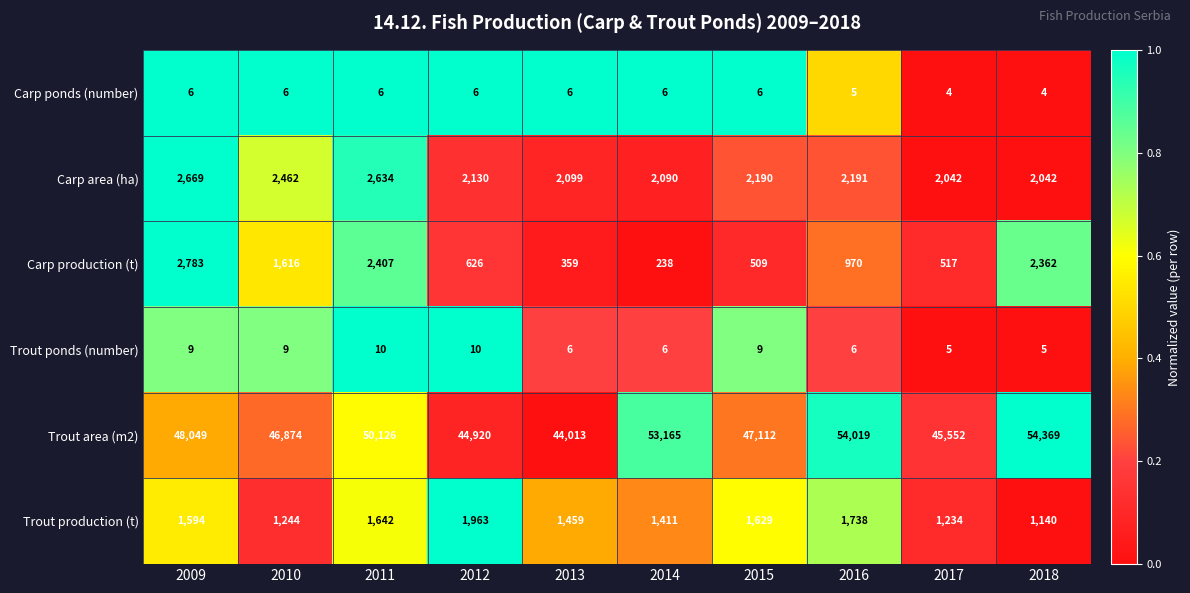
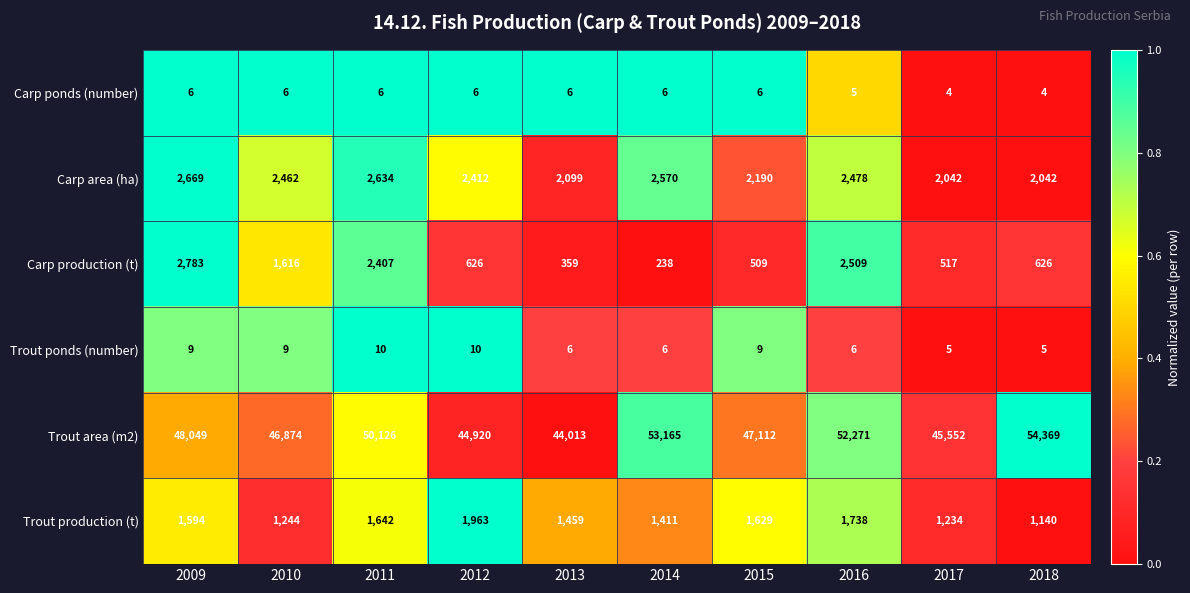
Carp area (ha), 2012: 2,130 -> 2,412
Carp area (ha), 2014: 2,090 -> 2,570
Carp area (ha), 2016: 2,191 -> 2,478
Carp production (t), 2016: 970 -> 2,509
Carp production (t), 2018: 2,362 -> 626
Trout area (m2), 2016: 54,019 -> 52,271
